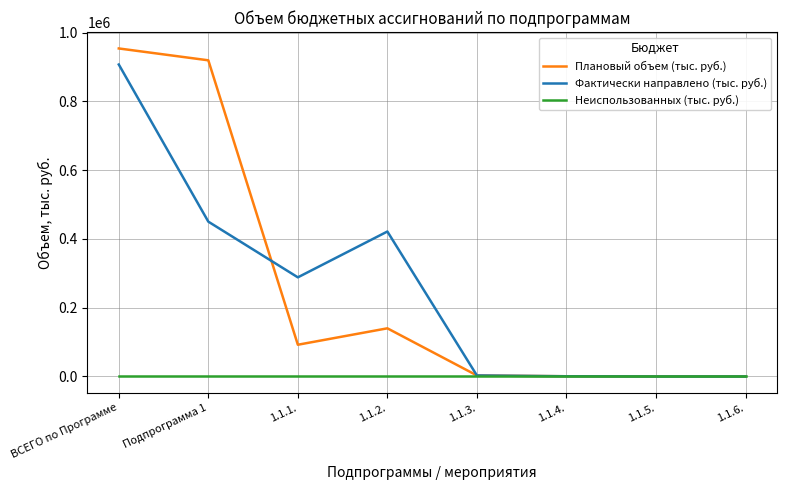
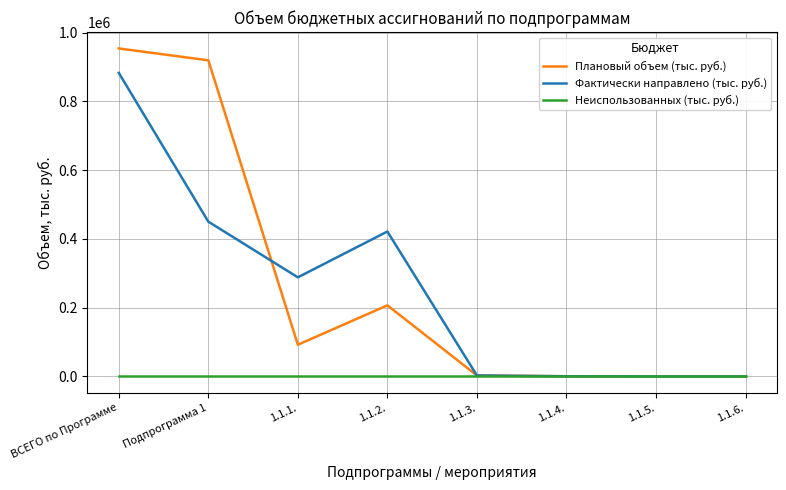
Фактически направлено (тыс. руб.), ВСЕГО по Программе: 910000 -> 880000
Плановый объем (тыс. руб.), 1.1.2.: 140000 -> 210000
